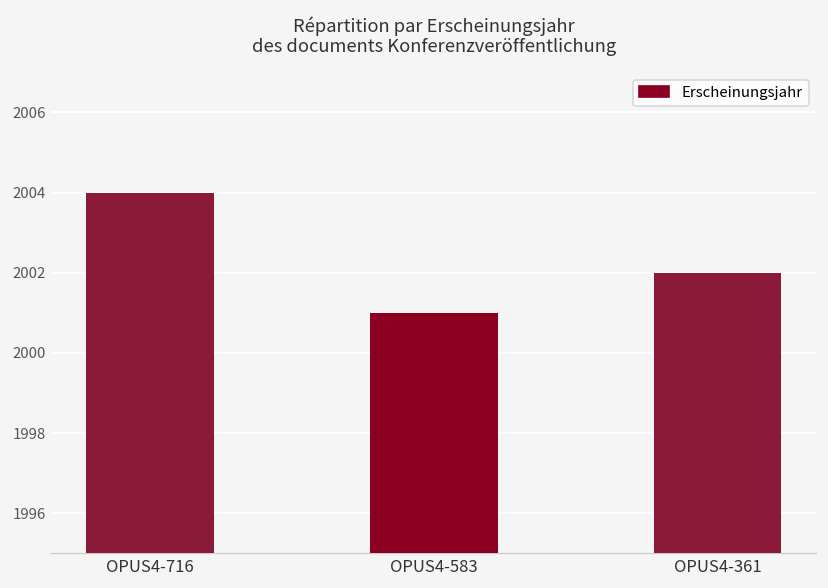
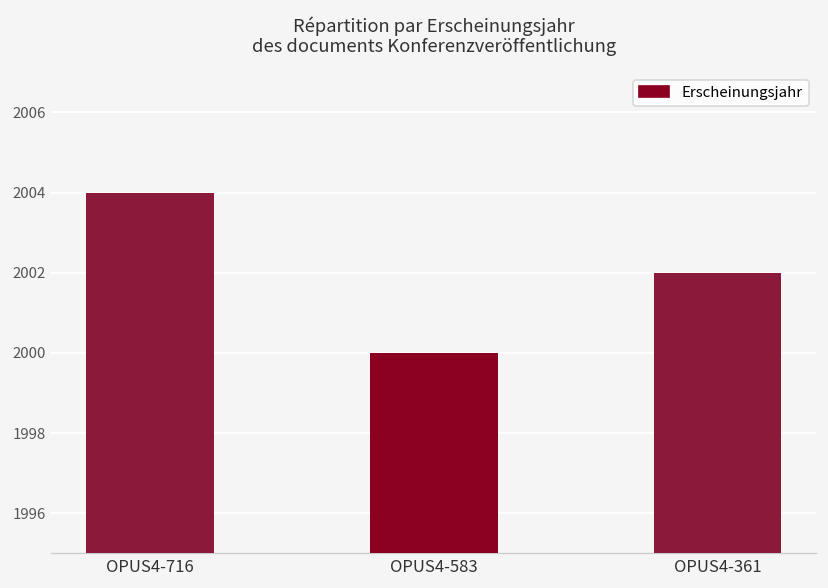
OPUS4-583: 2001 -> 2000
